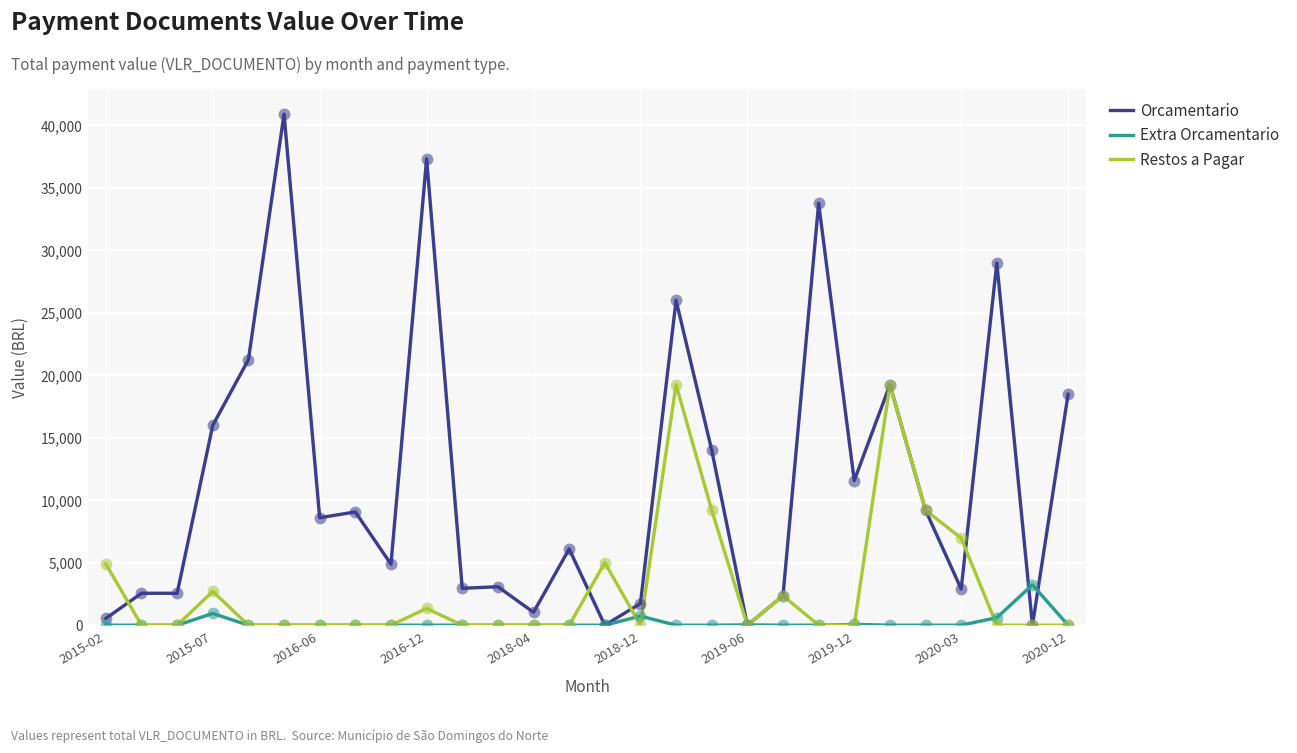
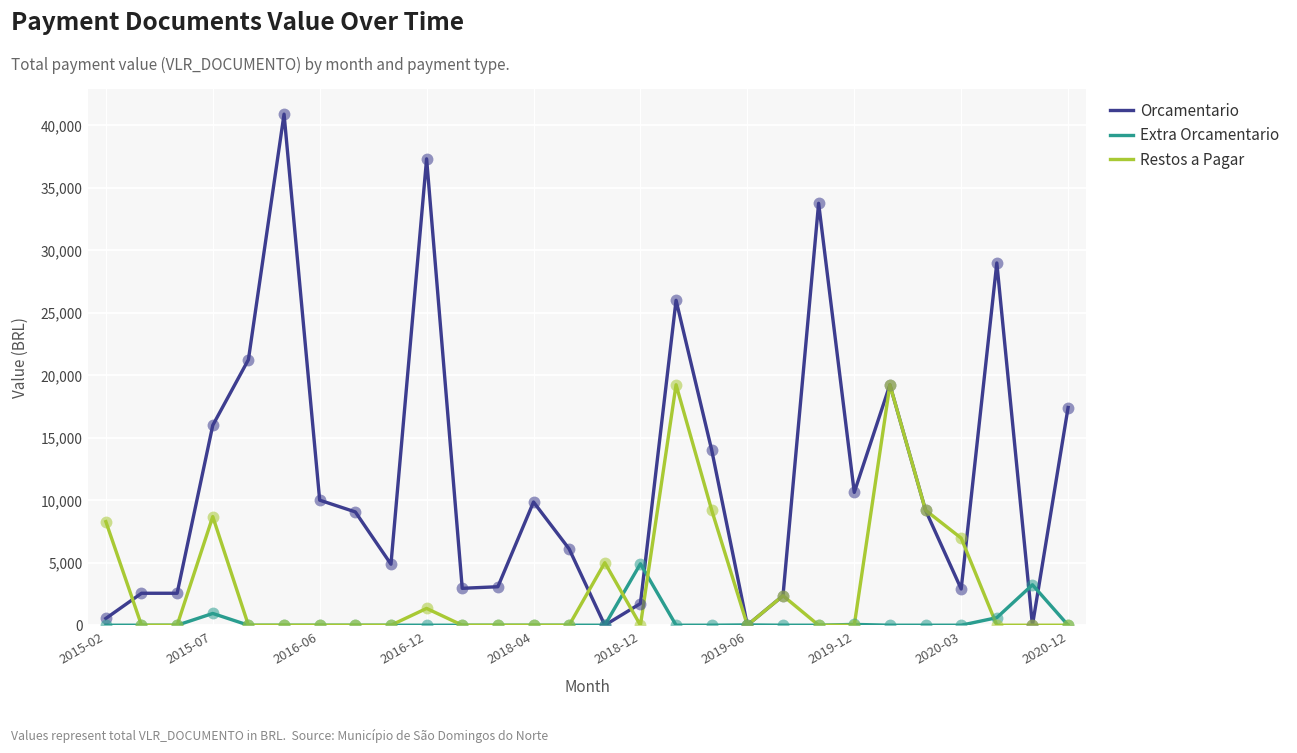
Restos a Pagar, 2015-02: 4,900 -> 8,300
Restos a Pagar, 2015-07: 2,700 -> 8,700
Orcamentario, 2016-06: 8,600 -> 10,000
Orcamentario, 2018-04: 1,000 -> 9,900
Extra Orcamentario, 2018-12: 700 -> 4,900
Orcamentario, 2019-12: 11,600 -> 10,600
Orcamentario, 2020-12: 18,500 -> 17,400
